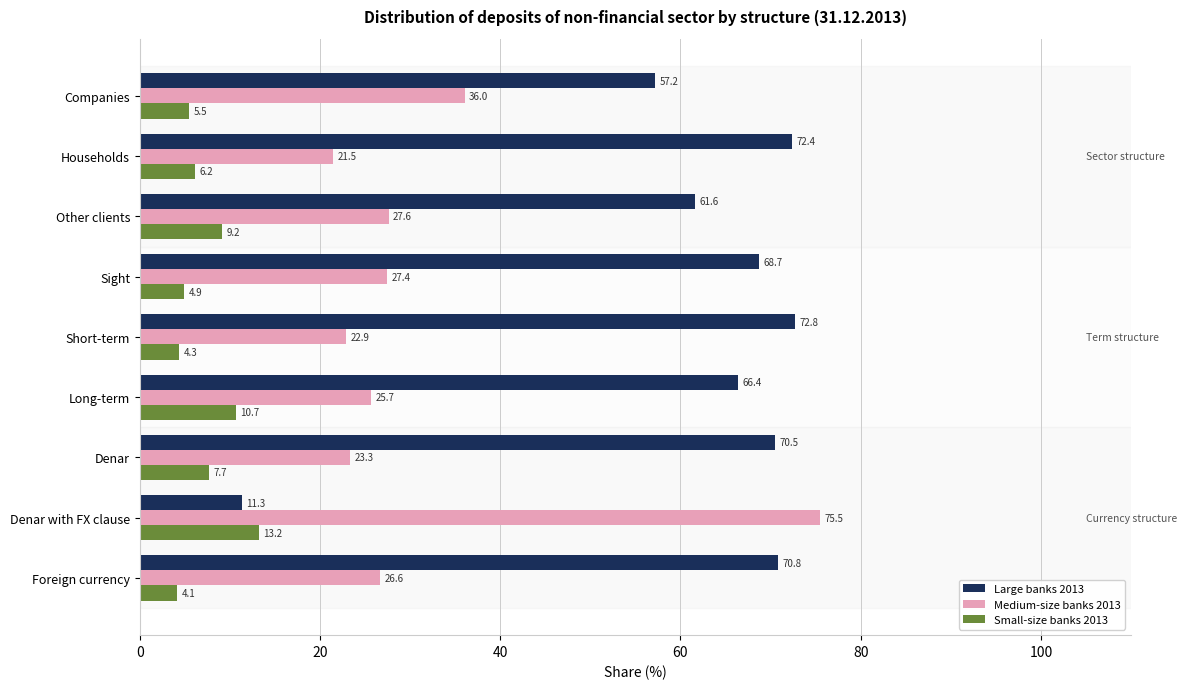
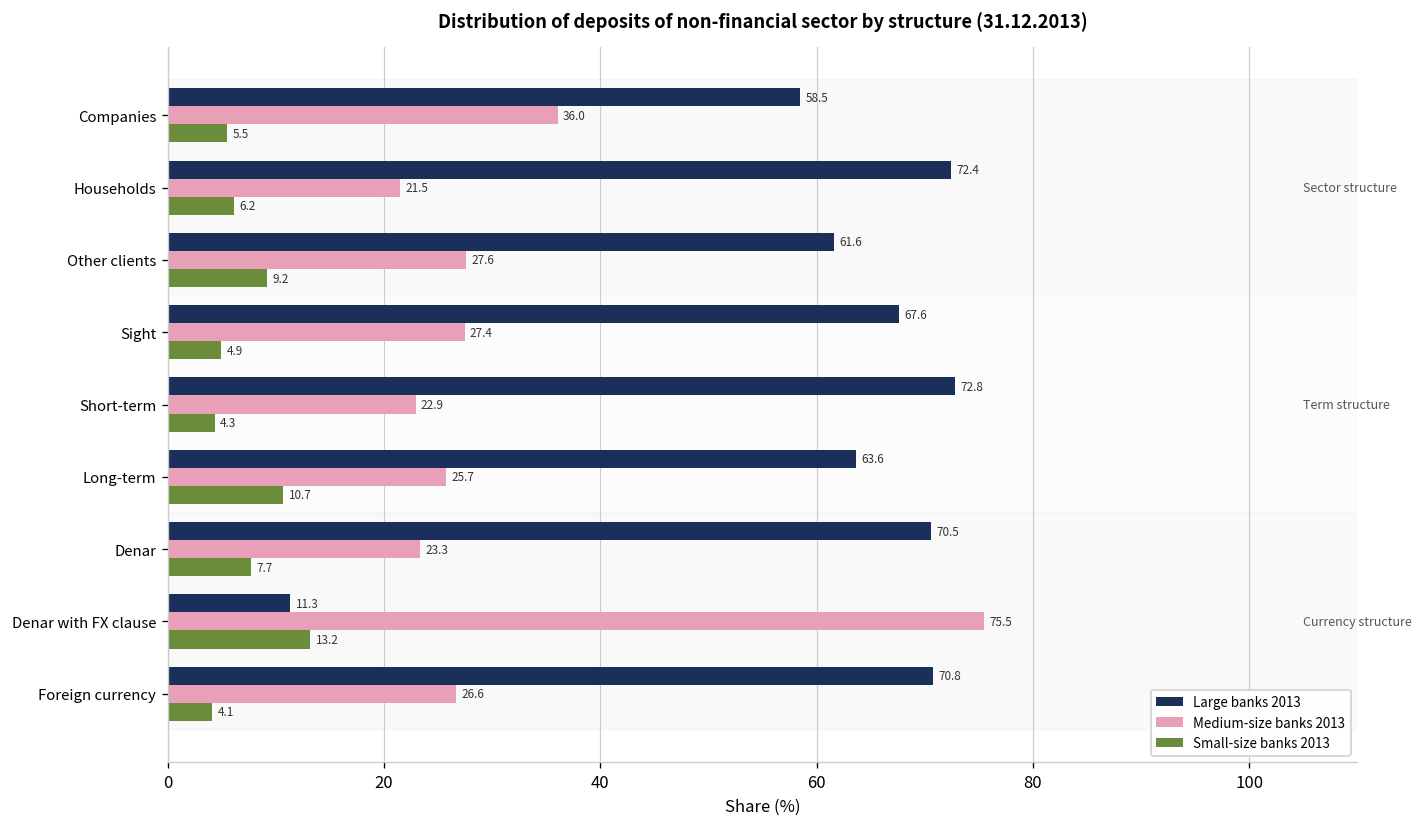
Large banks 2013, Companies: 57.2 -> 58.5
Large banks 2013, Sight: 68.7 -> 67.6
Large banks 2013, Long-term: 66.4 -> 63.6
